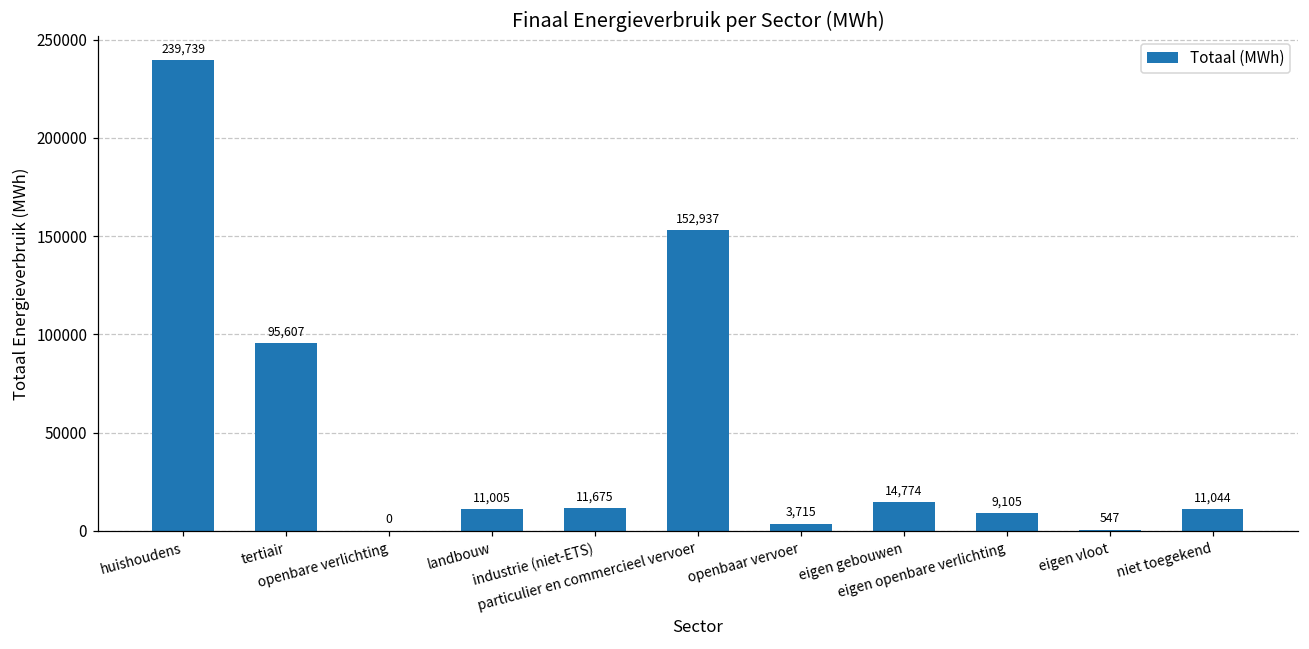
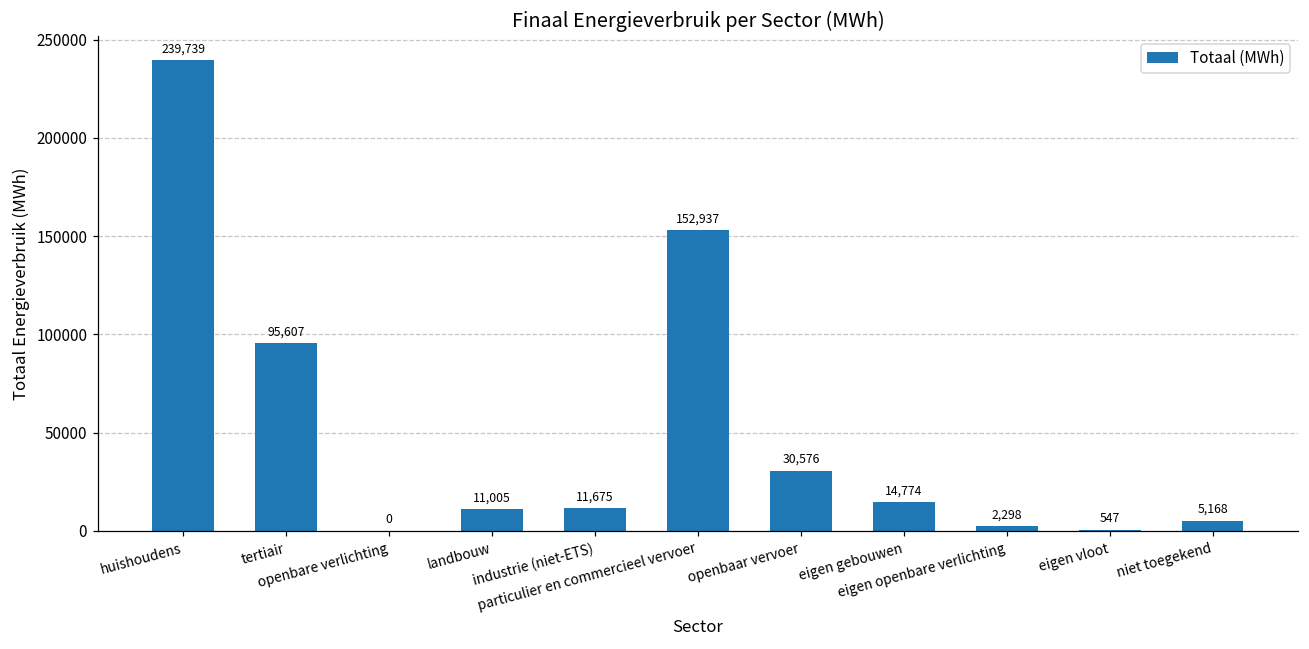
openbaar vervoer: 3,715 -> 30,576
eigen openbare verlichting: 9,105 -> 2,298
niet toegekend: 11,044 -> 5,168
